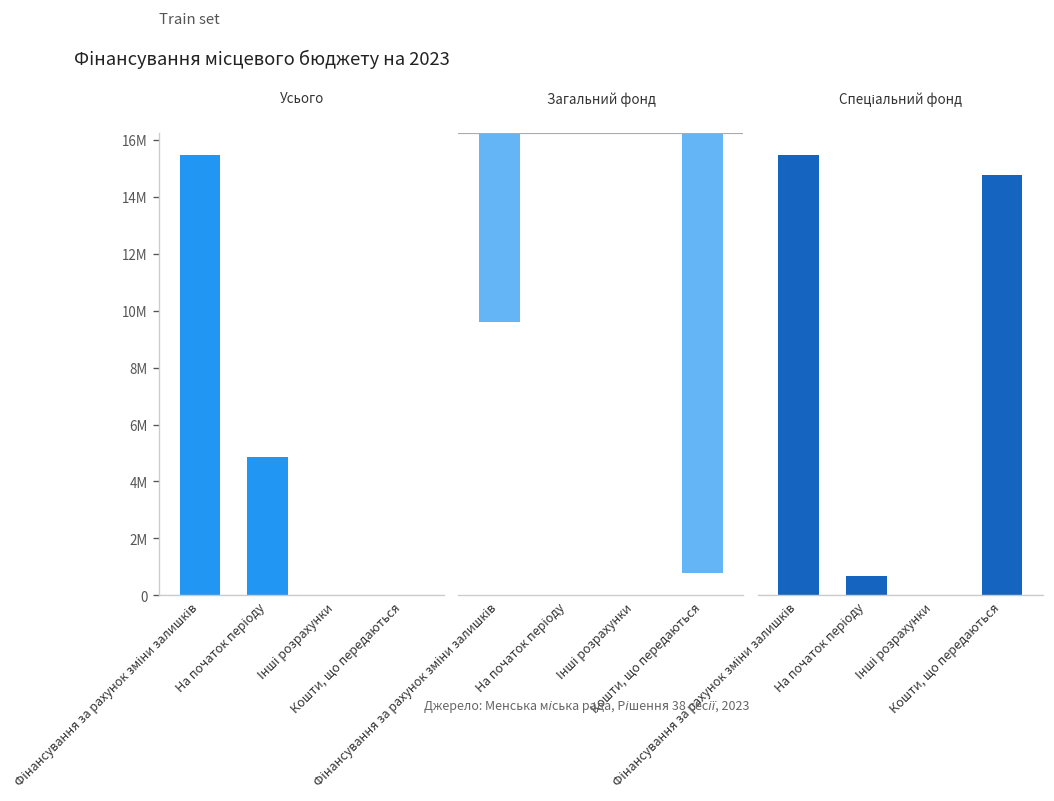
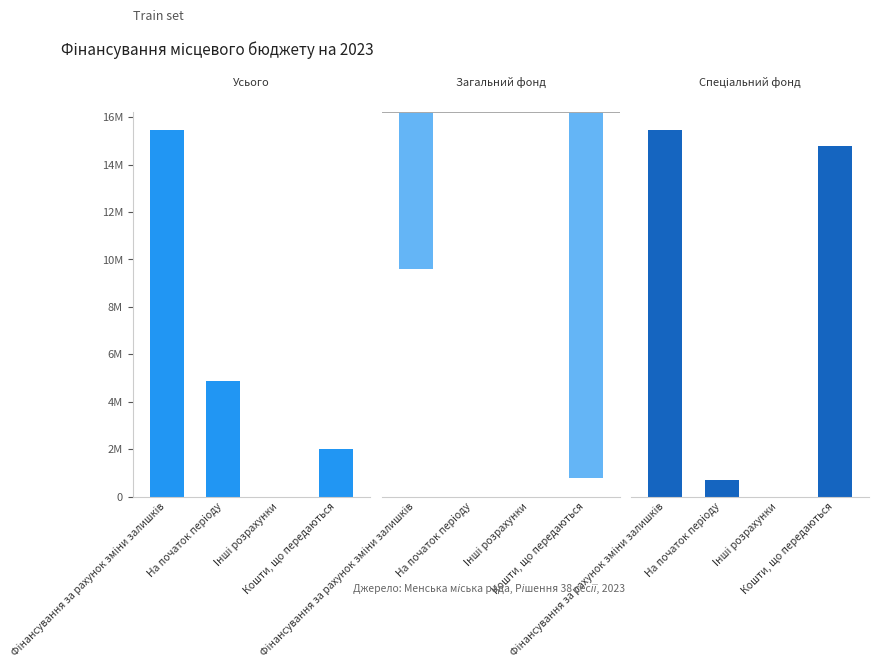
Train set, Кошти, що передаються: 0 -> 2000000
